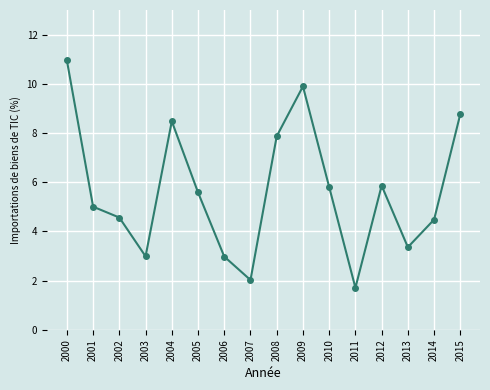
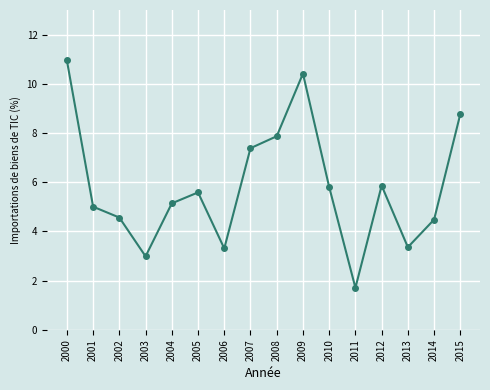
2004: 8.5 -> 5.1
2006: 3.0 -> 3.3
2007: 2.0 -> 7.4
2009: 9.9 -> 10.4
